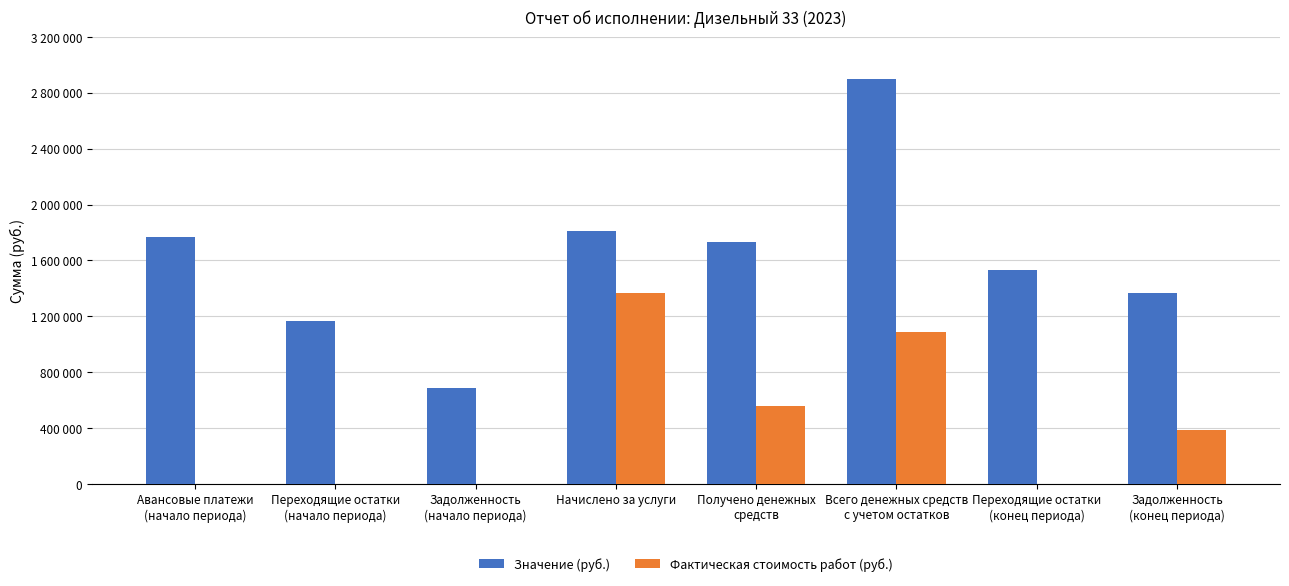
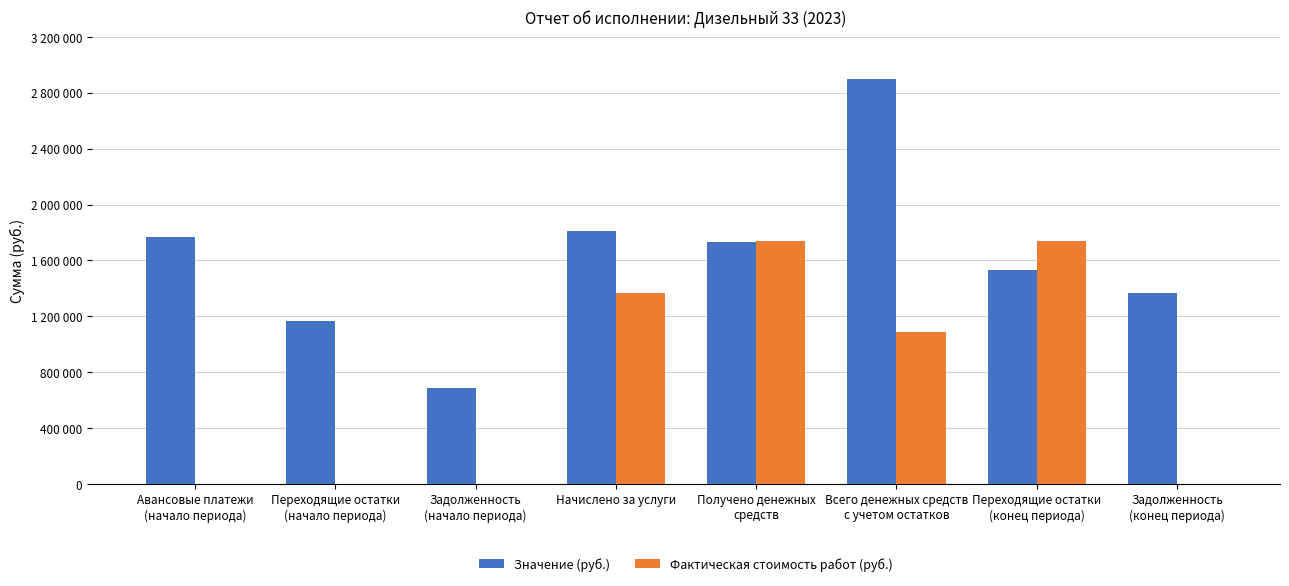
Фактическая стоимость работ (руб.), Получено денежных средств: 560000 -> 1740000
Фактическая стоимость работ (руб.), Переходящие остатки (конец периода): 0 -> 1740000
Фактическая стоимость работ (руб.), Задолженность (конец периода): 380000 -> 0
